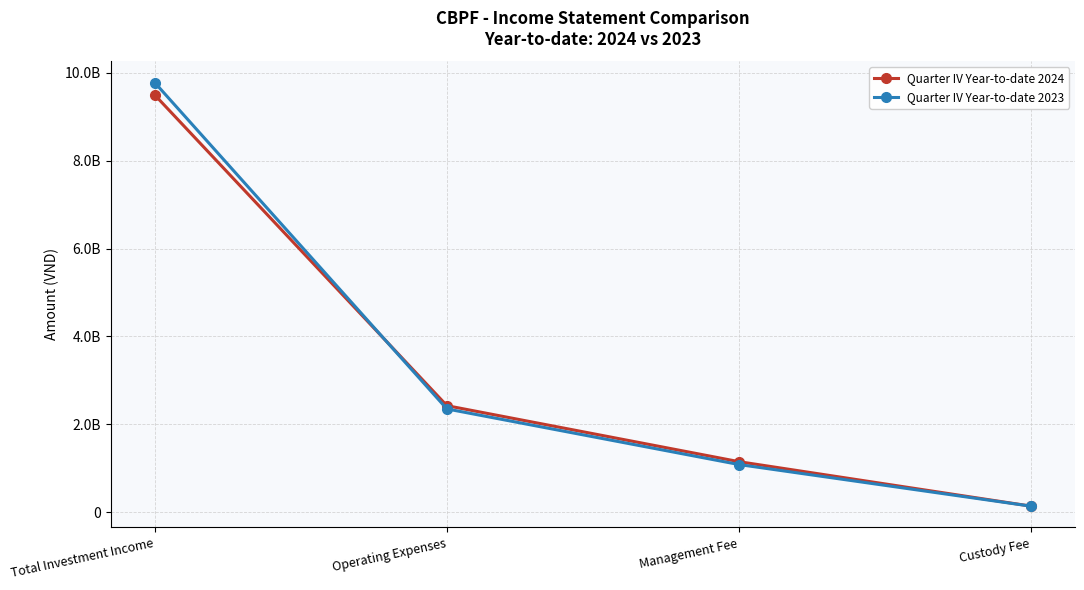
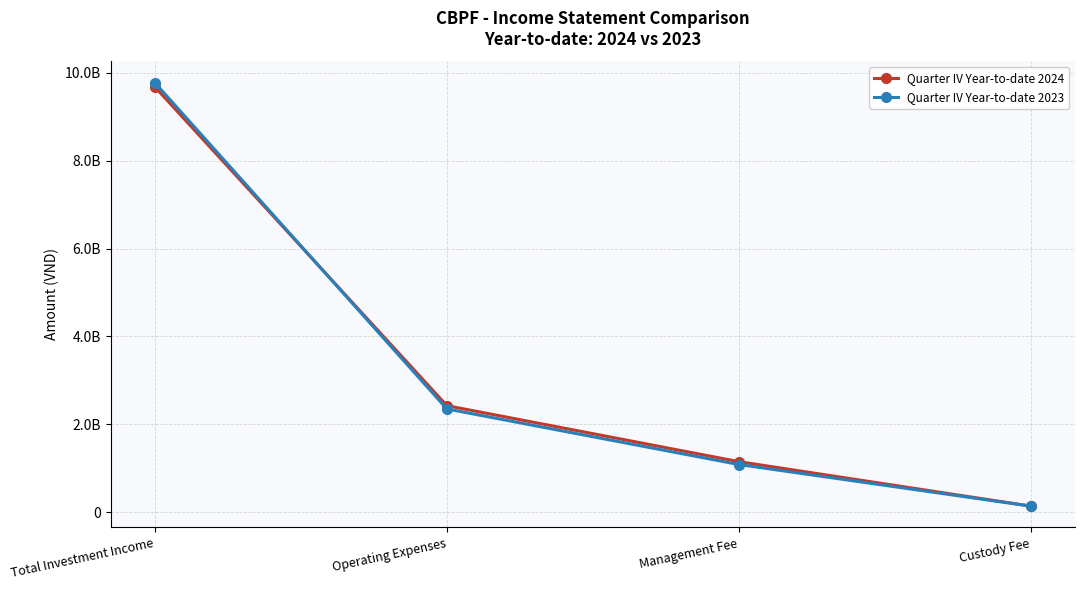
Quarter IV Year-to-date 2024, Total Investment Income: 9500000000 -> 9700000000
